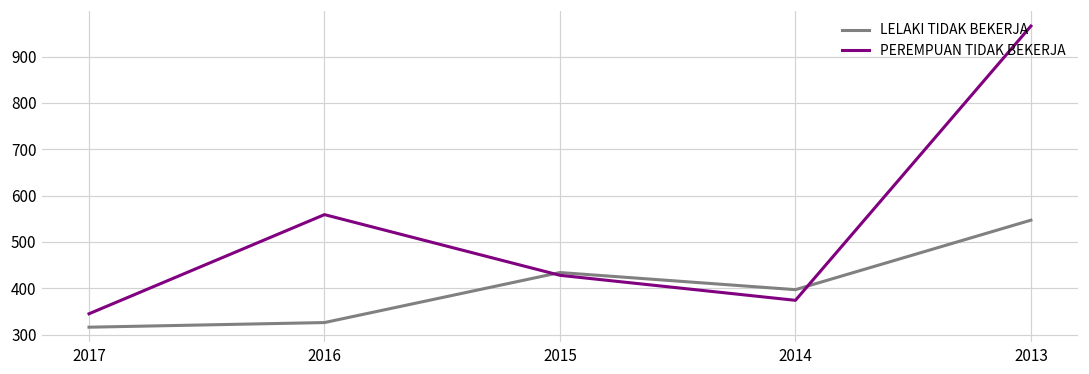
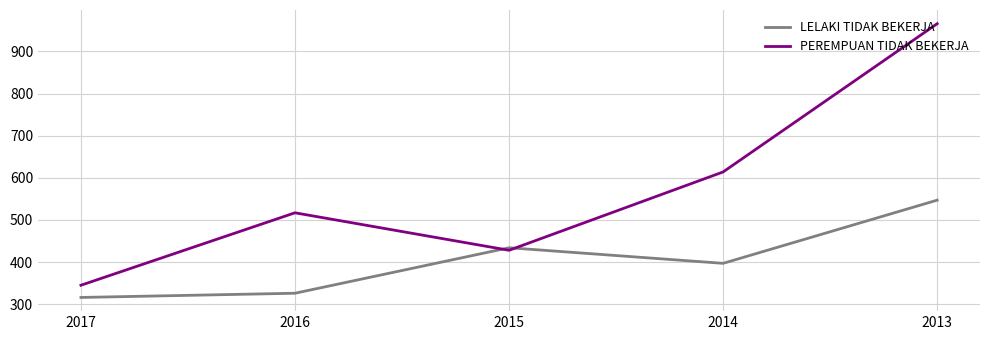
PEREMPUAN TIDAK BEKERJA, 2016: 560 -> 520
PEREMPUAN TIDAK BEKERJA, 2014: 370 -> 610
